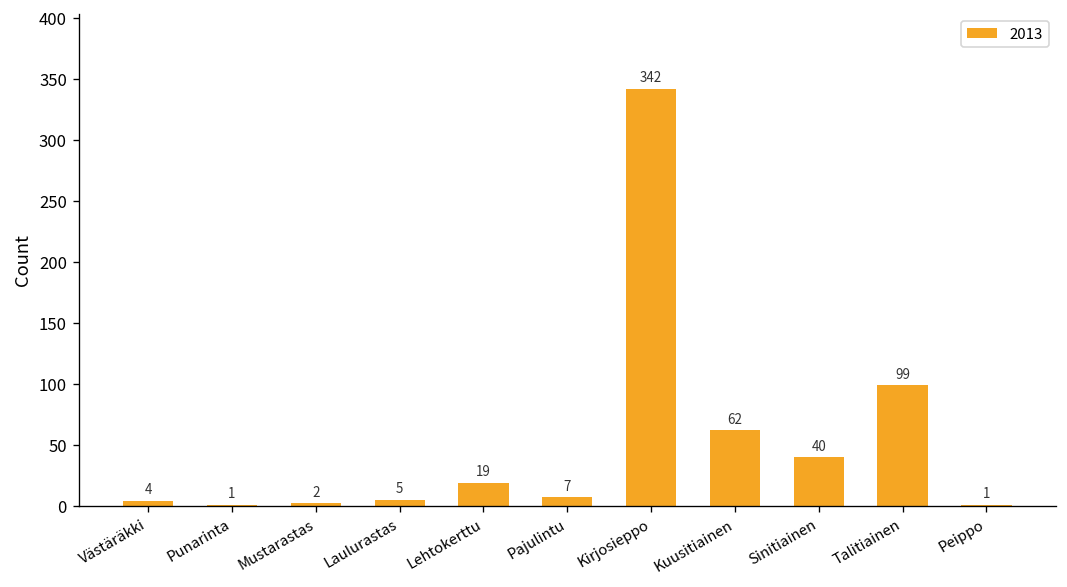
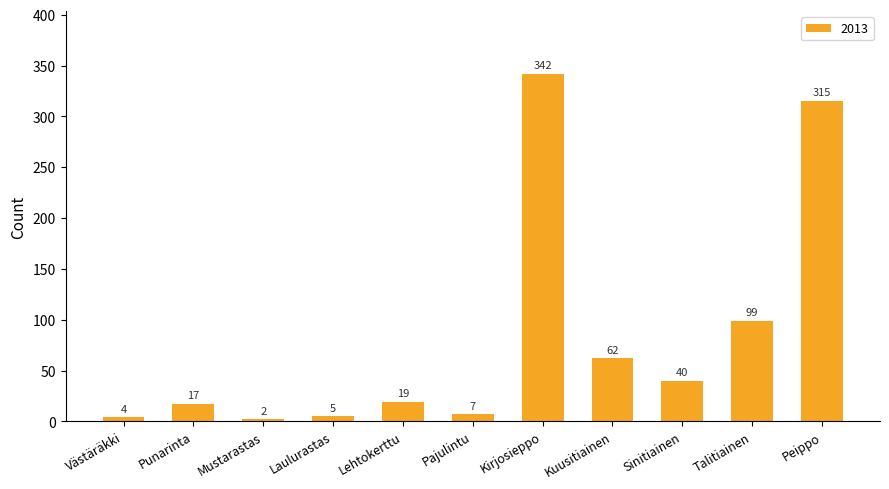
Punarinta: 1 -> 17
Peippo: 1 -> 315
